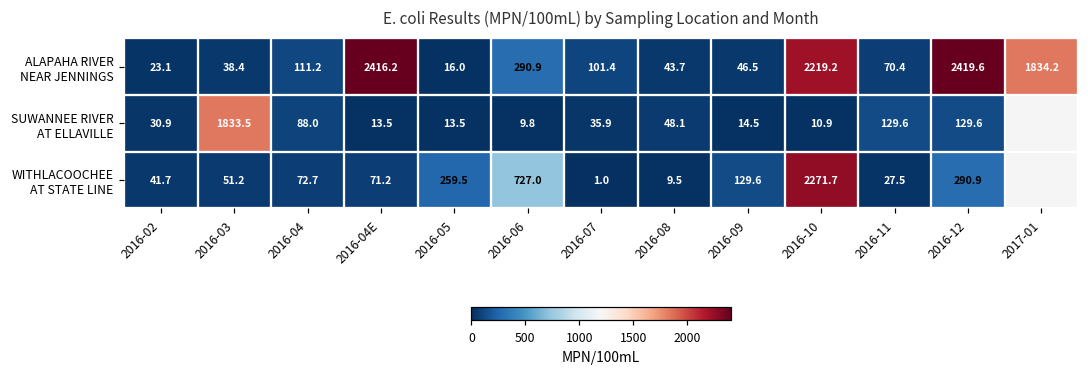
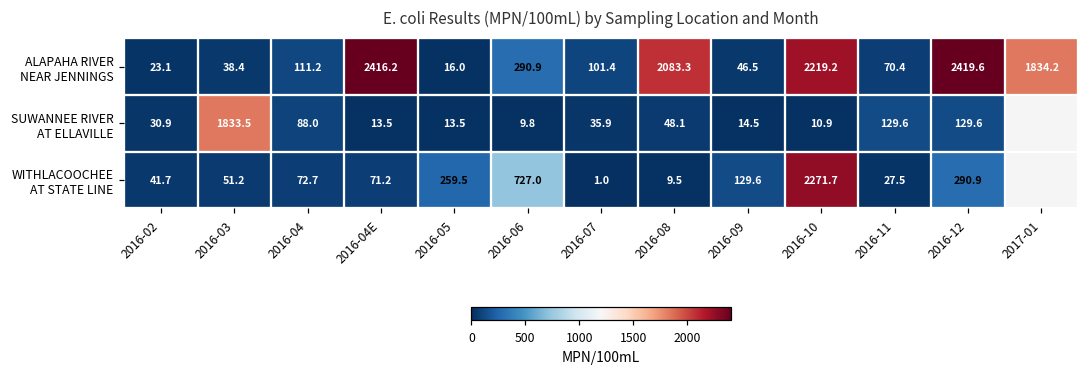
ALAPAHA RIVER NEAR JENNINGS, 2016-08: 43.7 -> 2083.3
